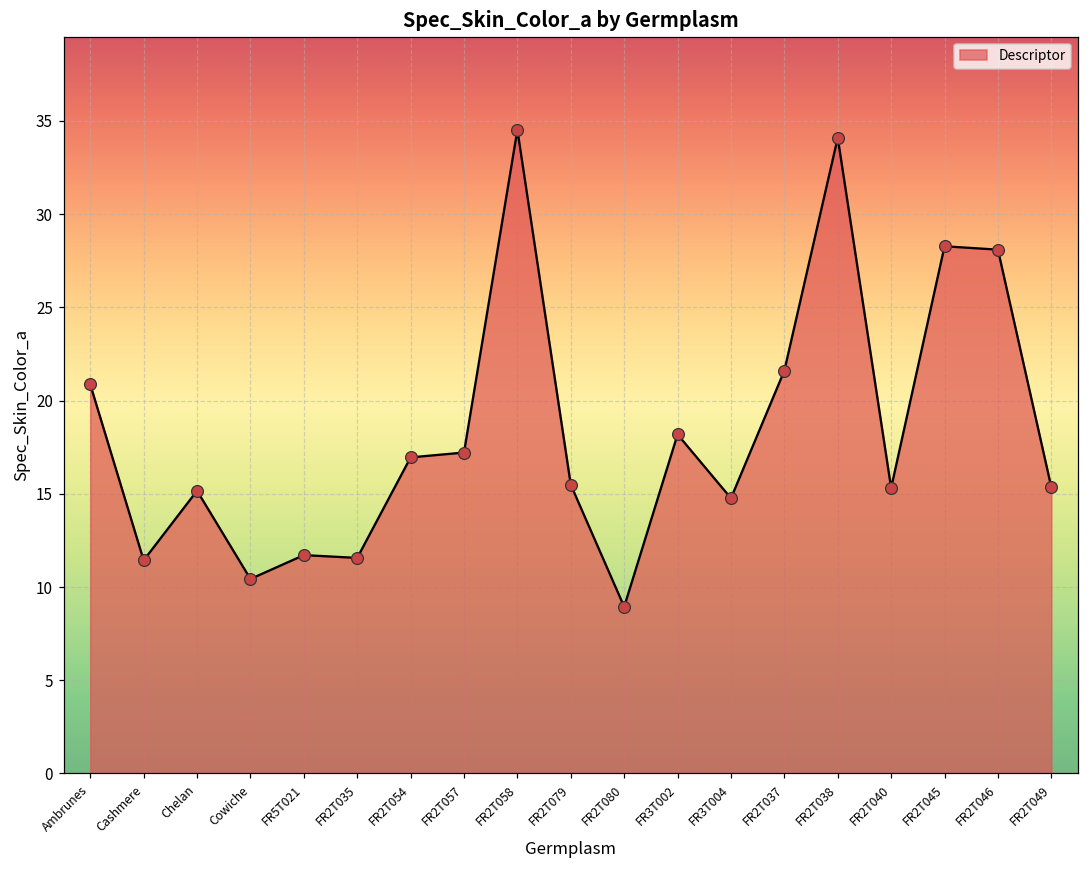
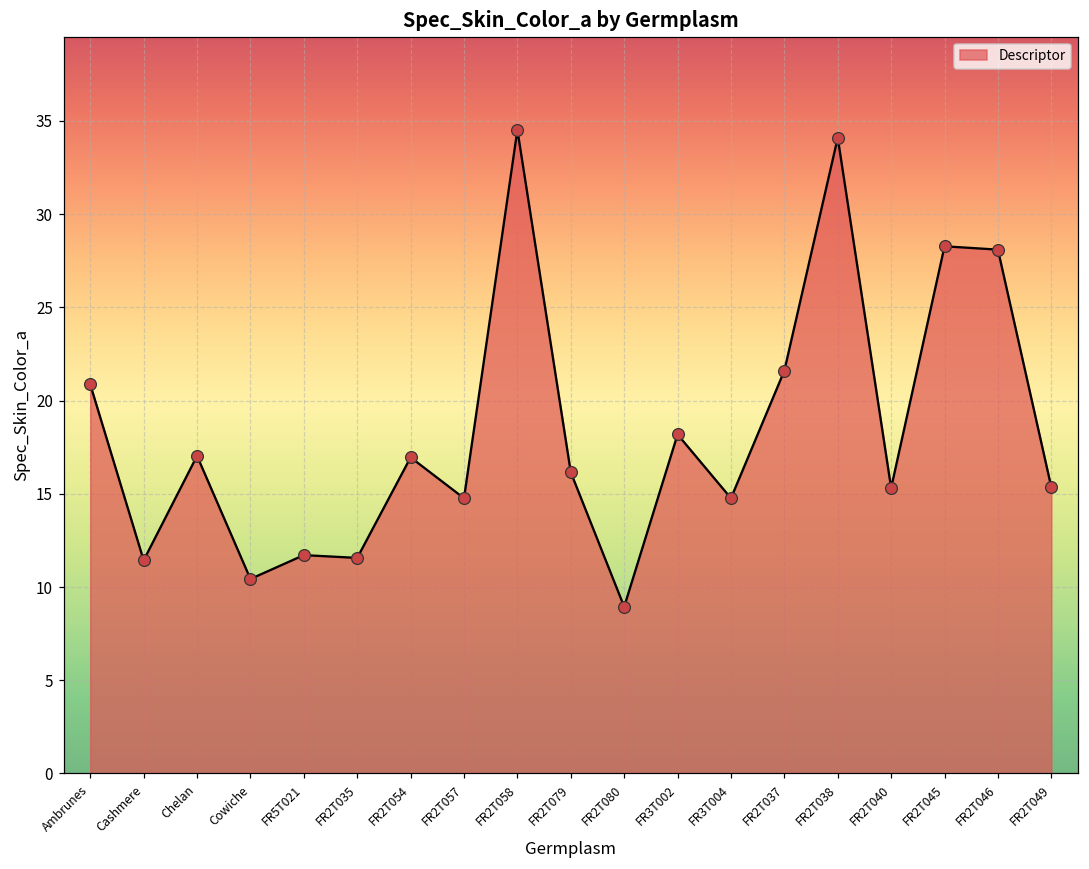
Chelan: 15.2 -> 17.0
FR2T057: 17.2 -> 14.8
FR2T079: 15.5 -> 16.2
